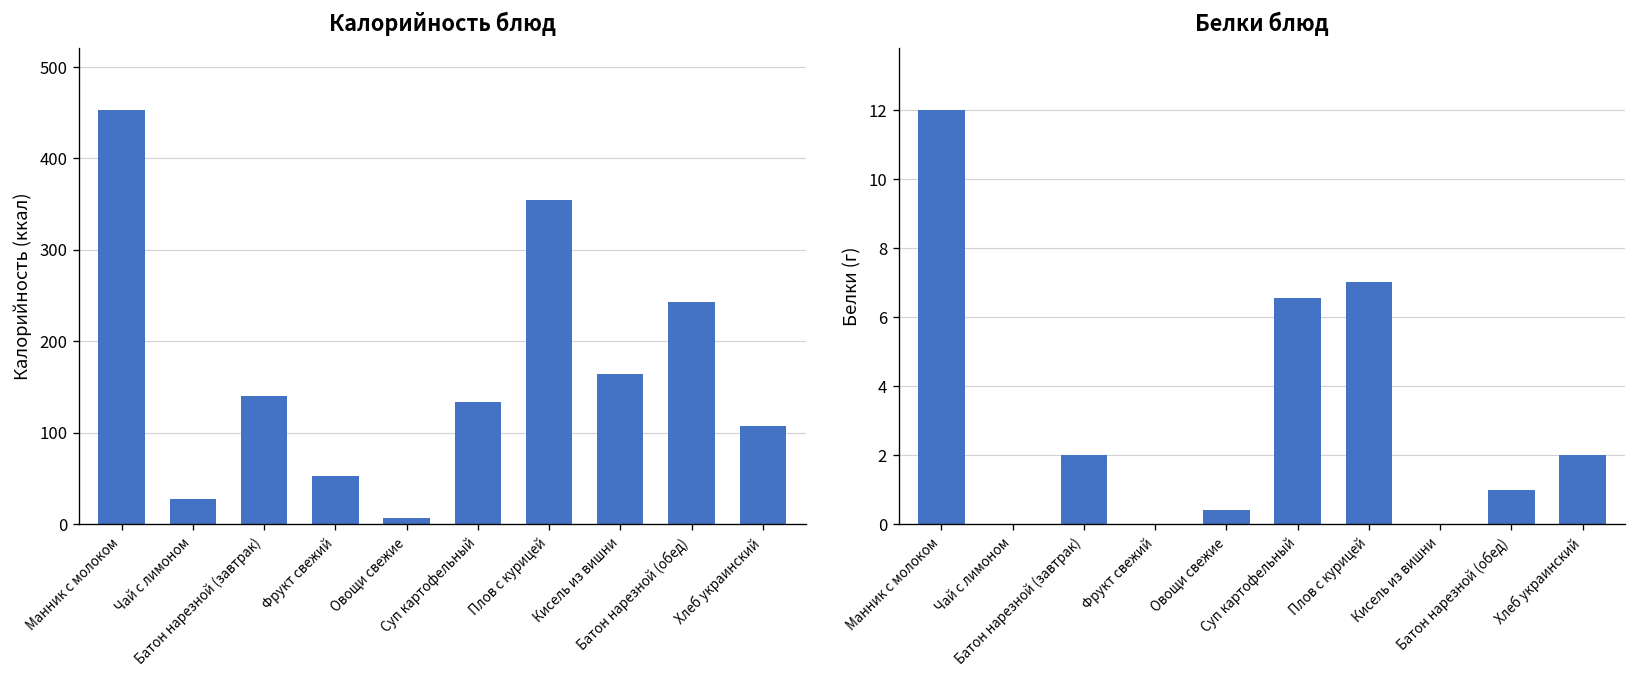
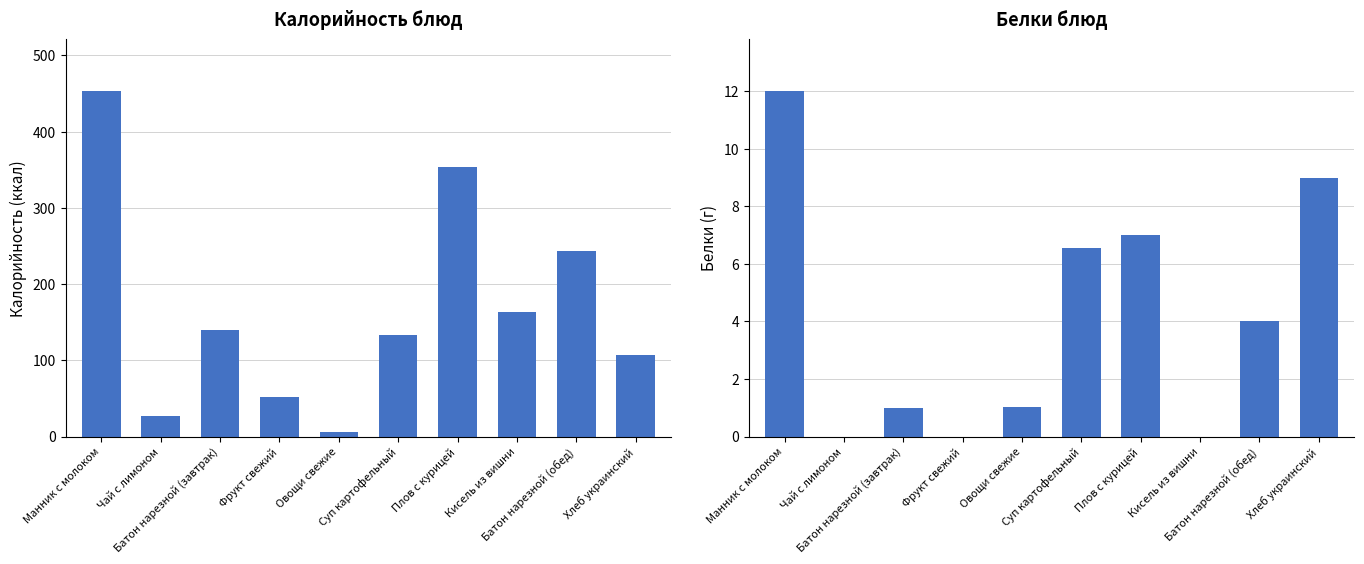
Белки блюд, Батон нарезной (завтрак): 2 -> 1
Белки блюд, Овощи свежие: 0.4 -> 1.0
Белки блюд, Батон нарезной (обед): 1 -> 4
Белки блюд, Хлеб украинский: 2 -> 9
